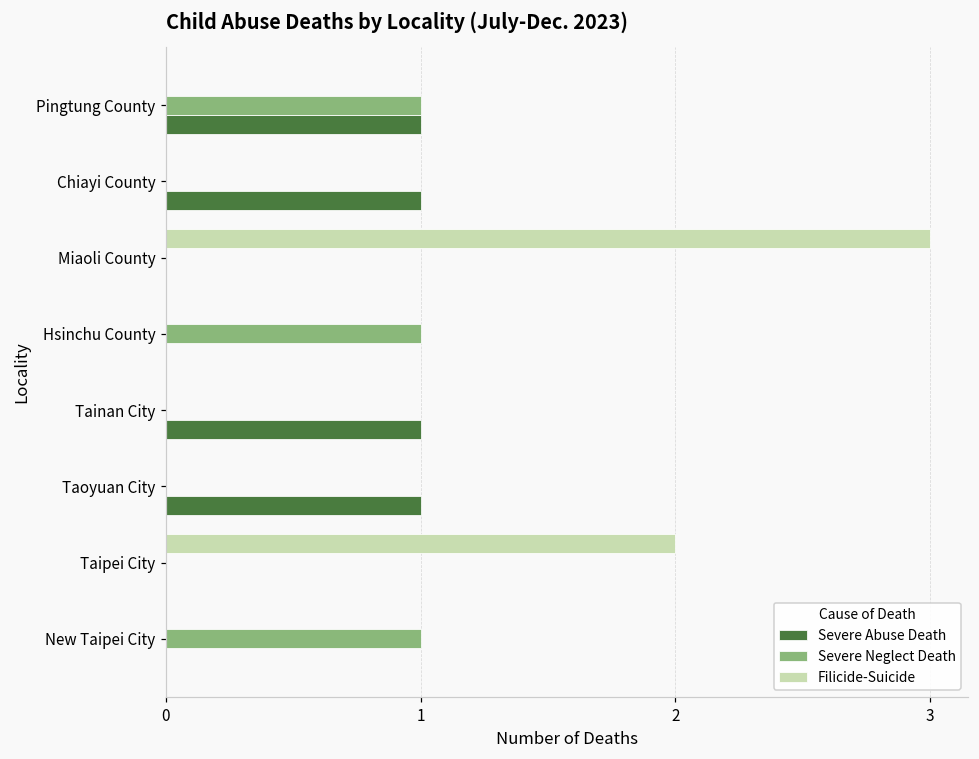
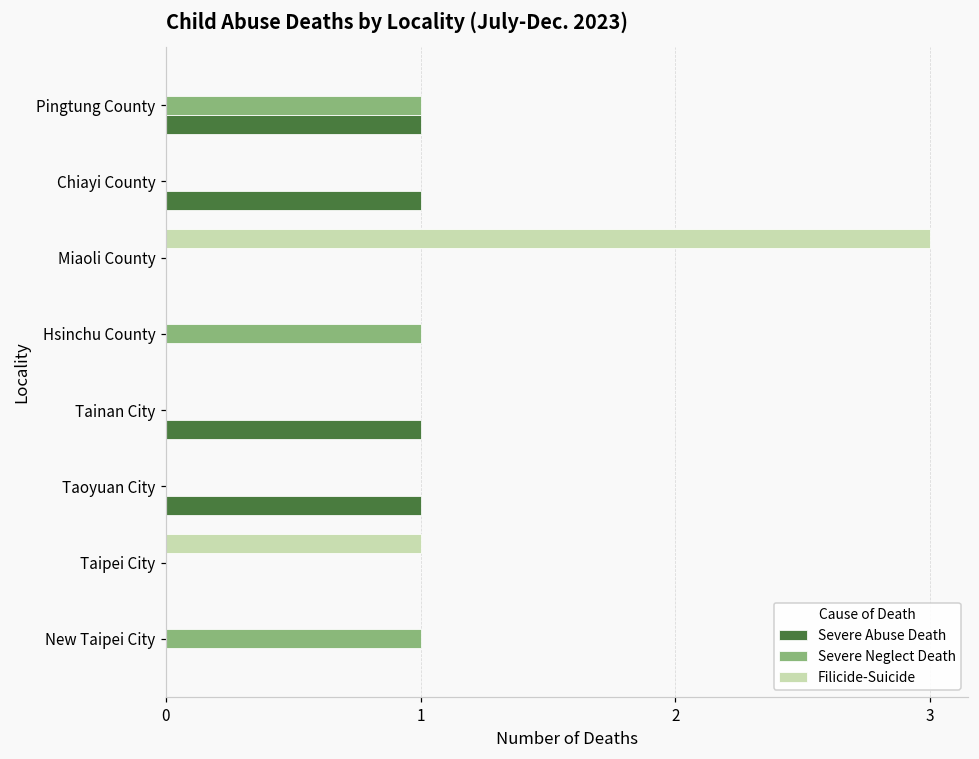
Filicide-Suicide, Taipei City: 2 -> 1
